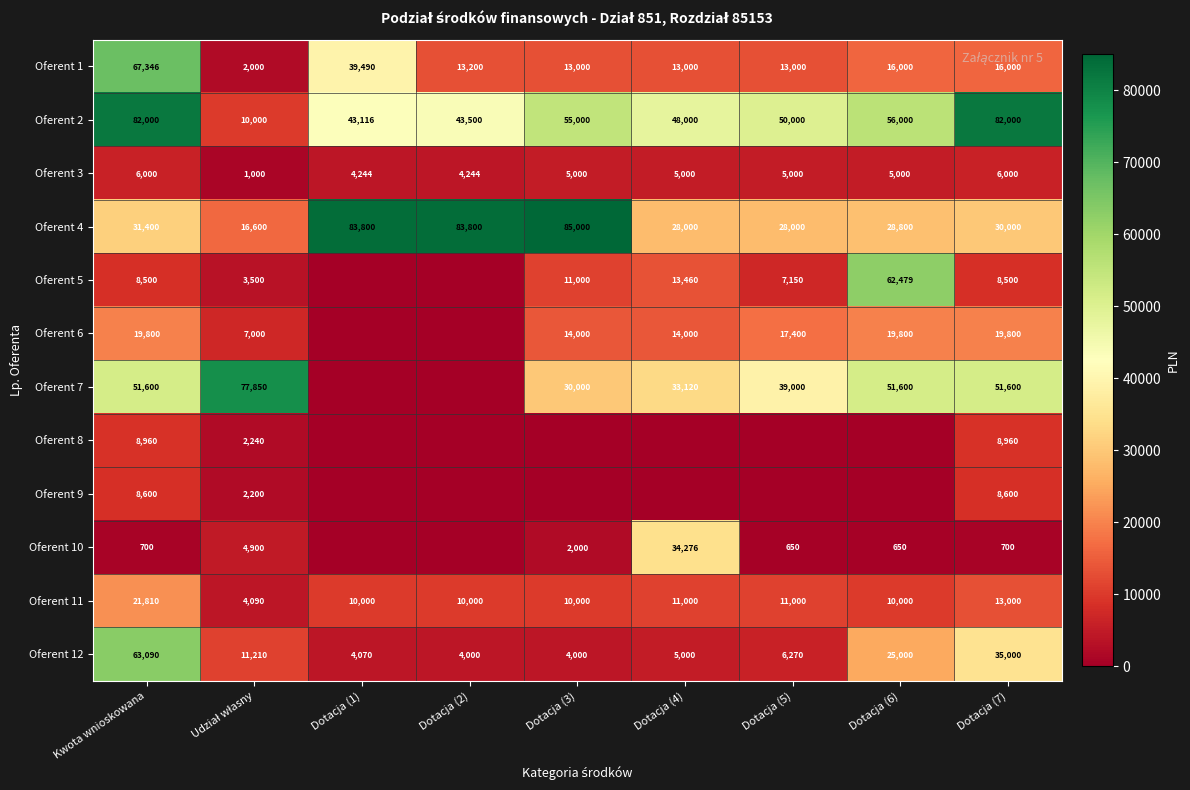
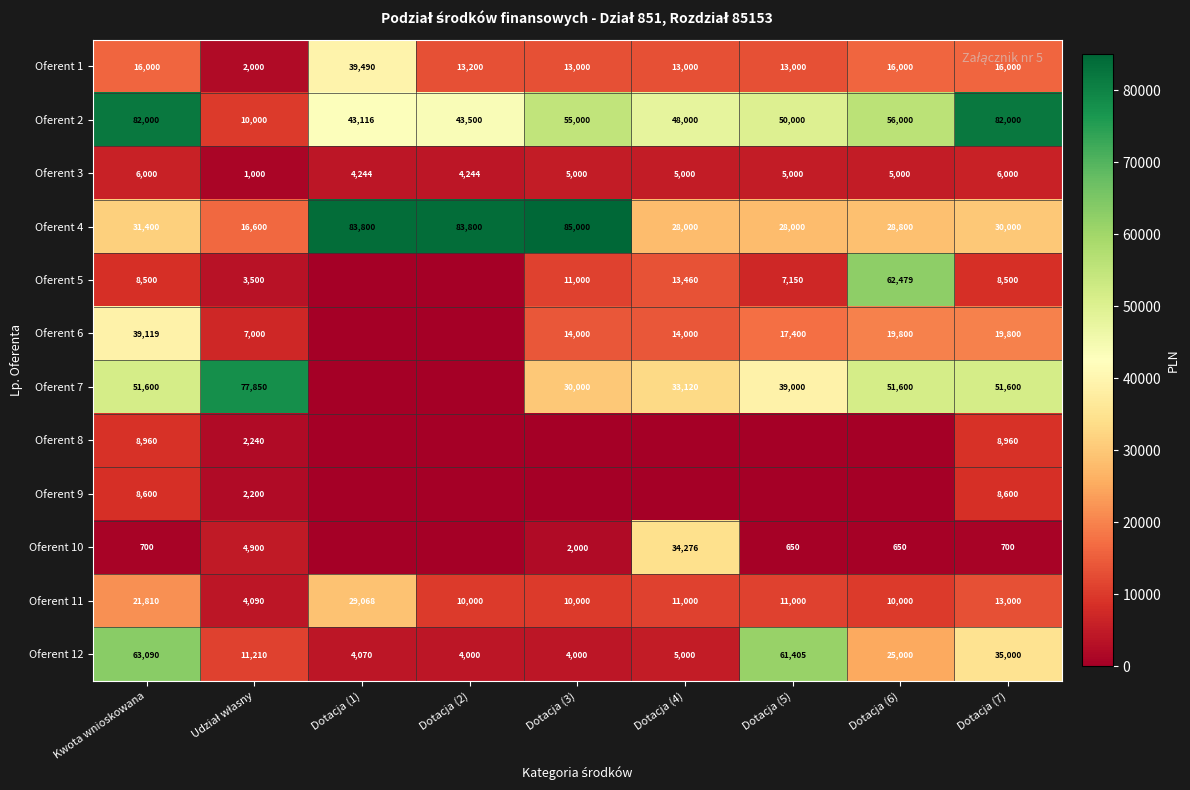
Oferent 1, Kwota wnioskowana: 67,346 -> 16,000
Oferent 6, Kwota wnioskowana: 19,800 -> 39,119
Oferent 11, Dotacja (1): 10,000 -> 29,068
Oferent 12, Dotacja (5): 6,270 -> 61,405
